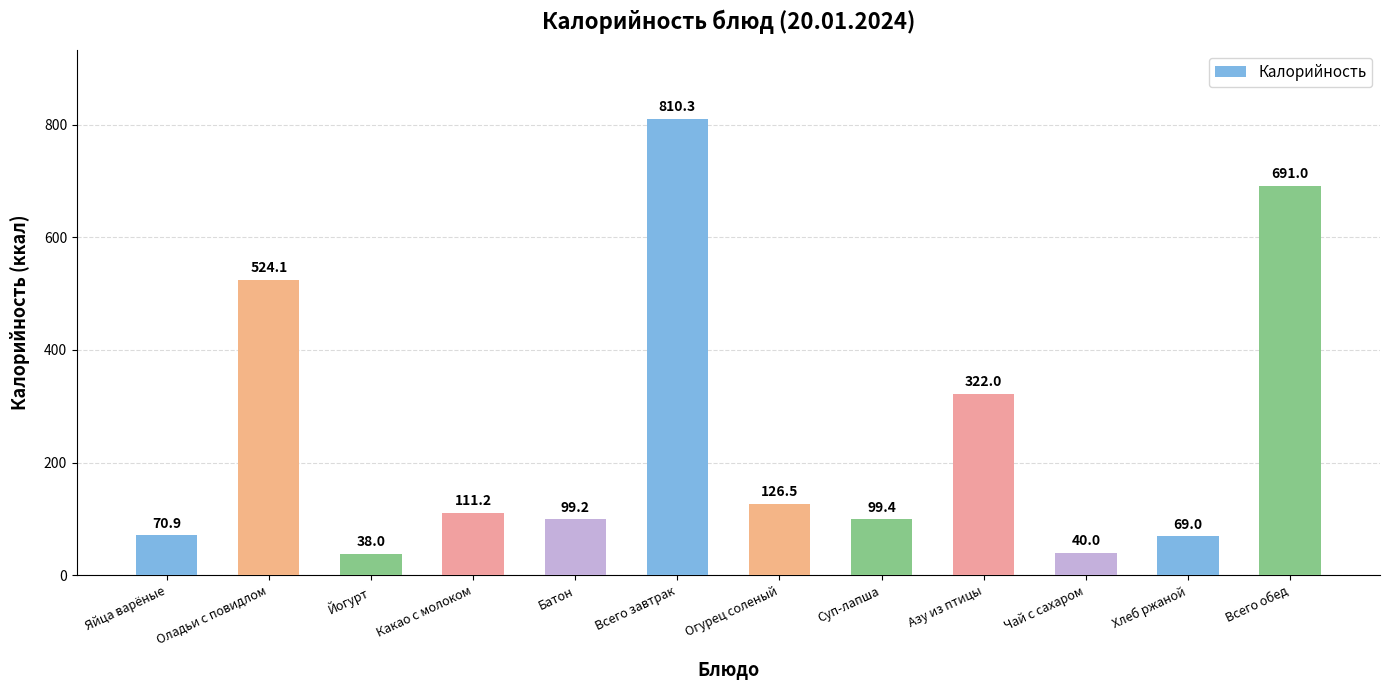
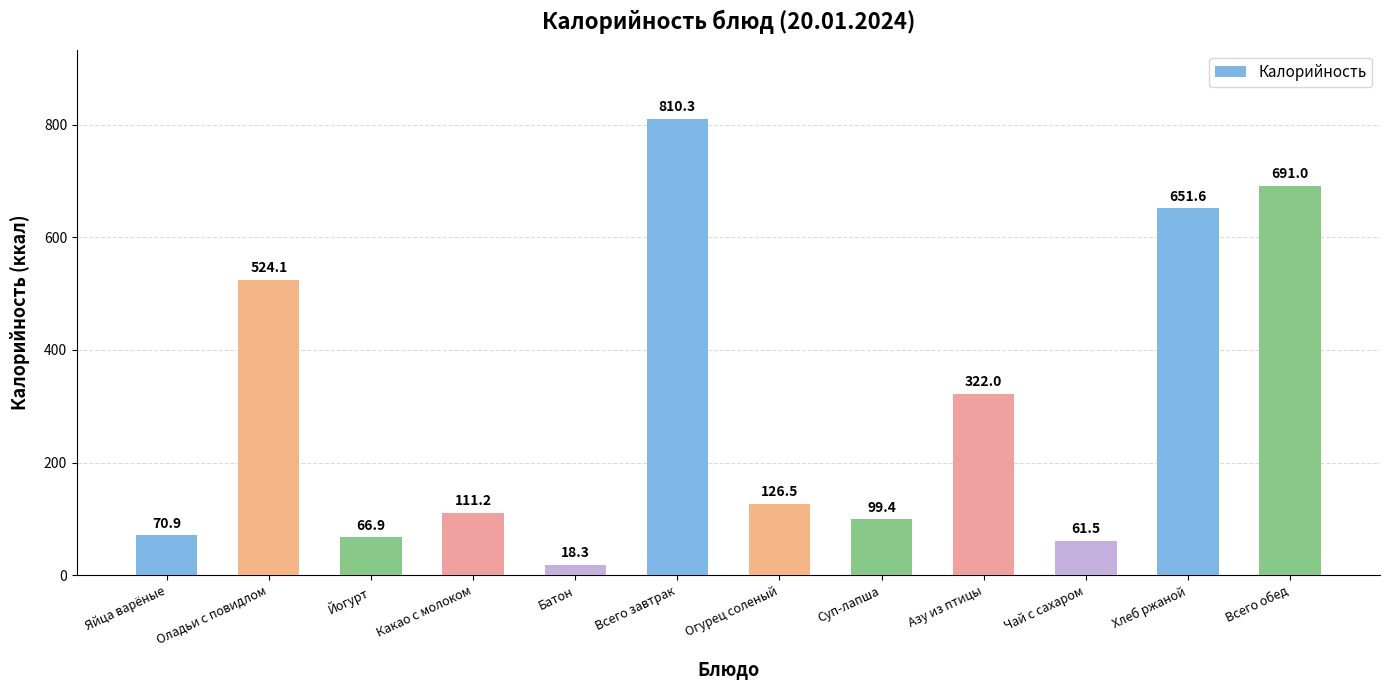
Йогурт: 38.0 -> 66.9
Батон: 99.2 -> 18.3
Чай с сахаром: 40.0 -> 61.5
Хлеб ржаной: 69.0 -> 651.6
